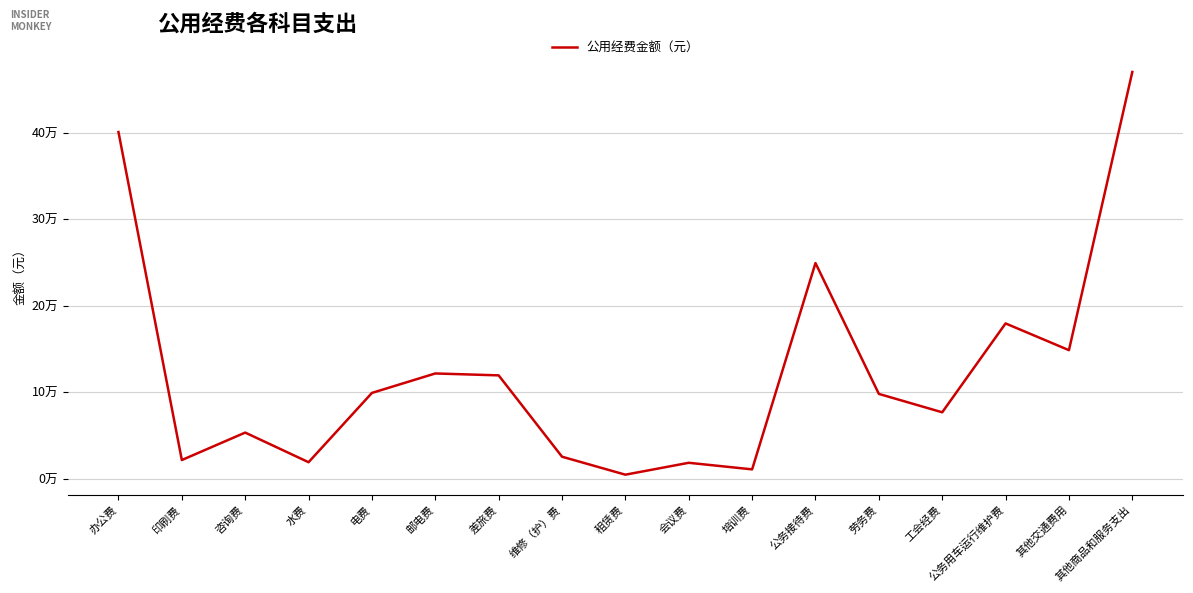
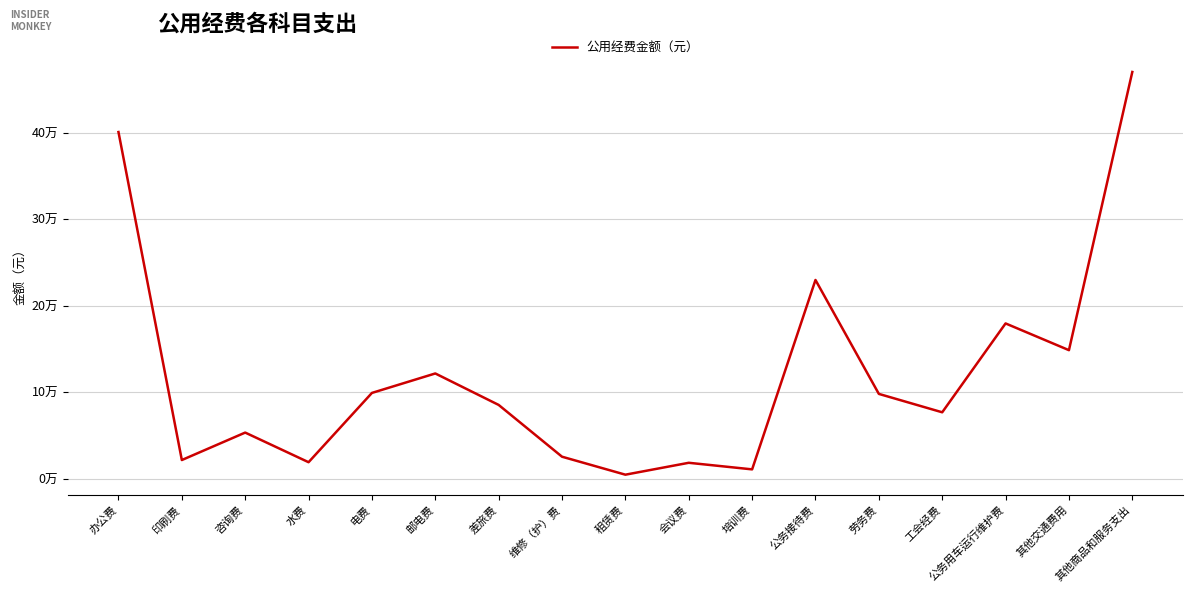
差旅费: 12万 -> 9万
公务接待费: 25万 -> 23万
